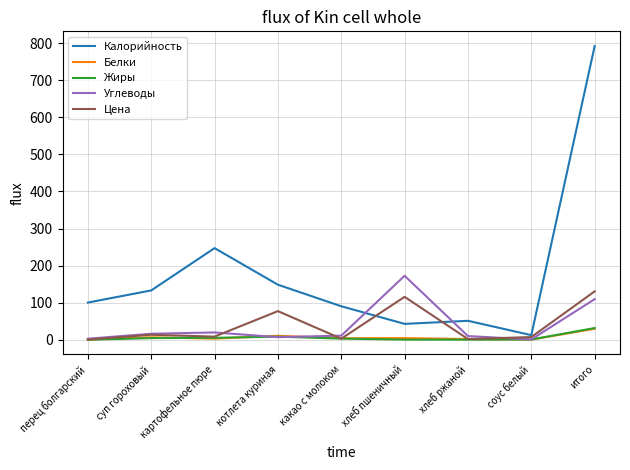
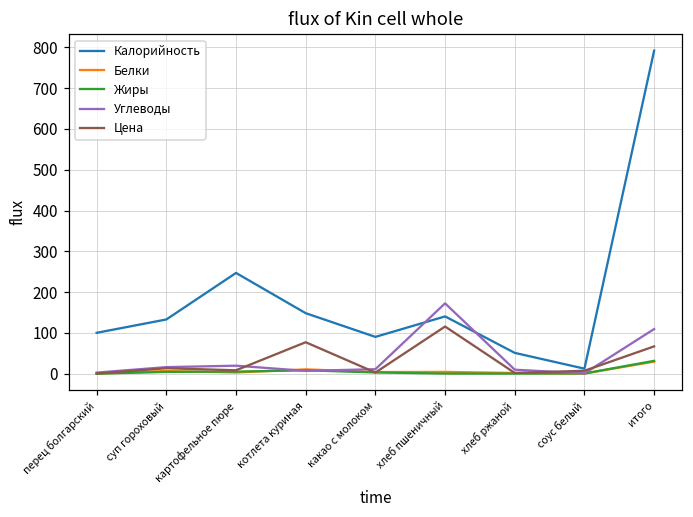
Калорийность, хлеб пшеничный: 40 -> 140
Цена, итого: 130 -> 70
